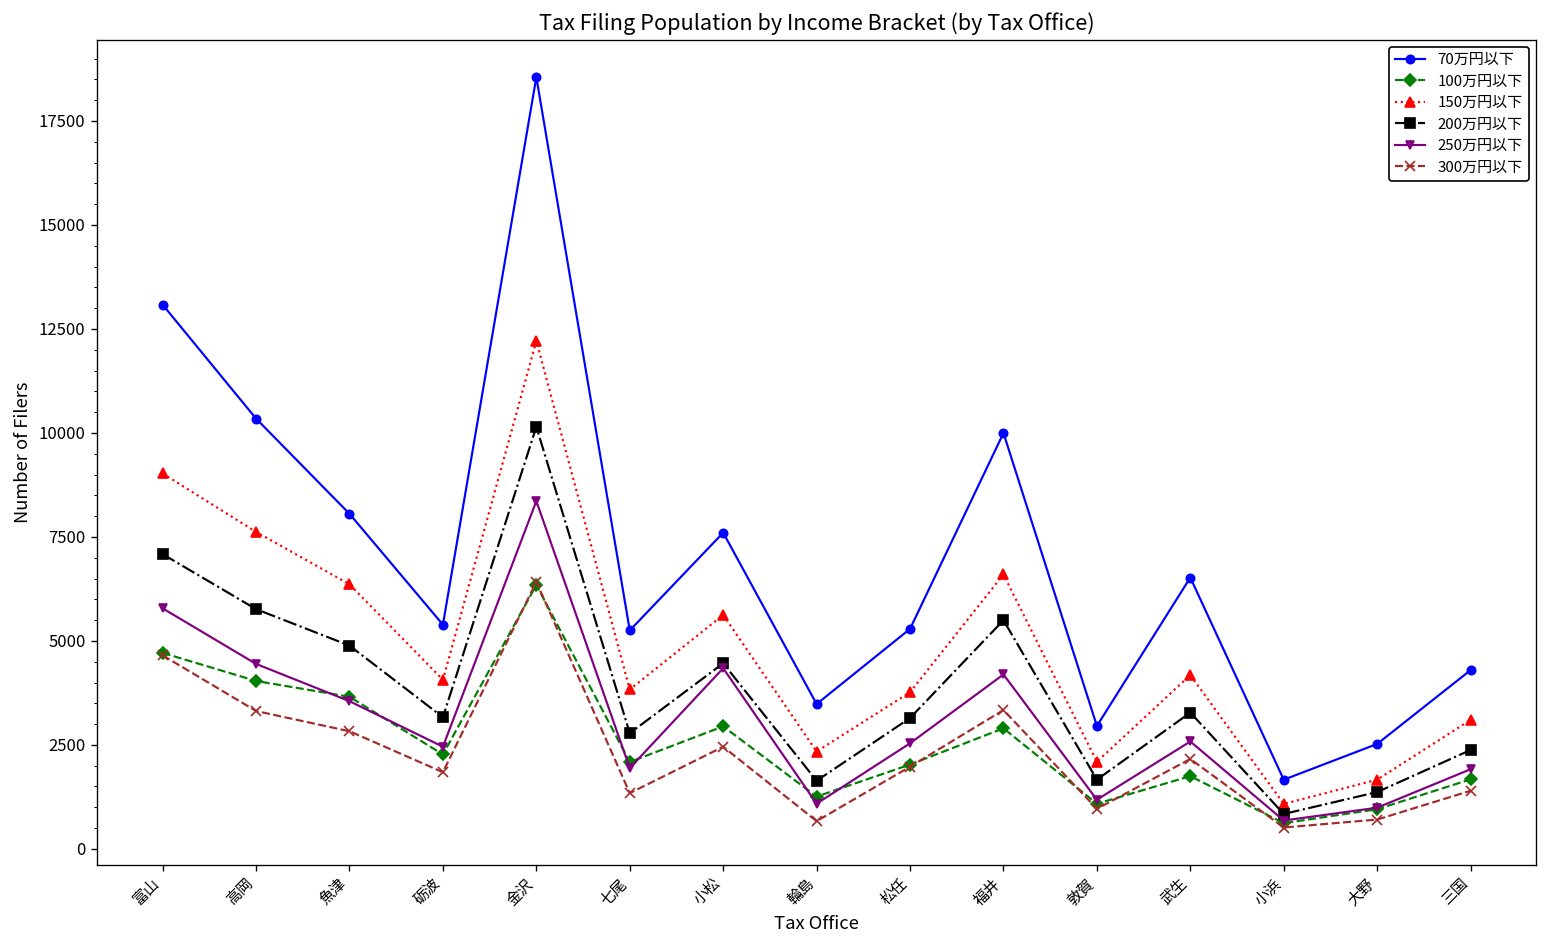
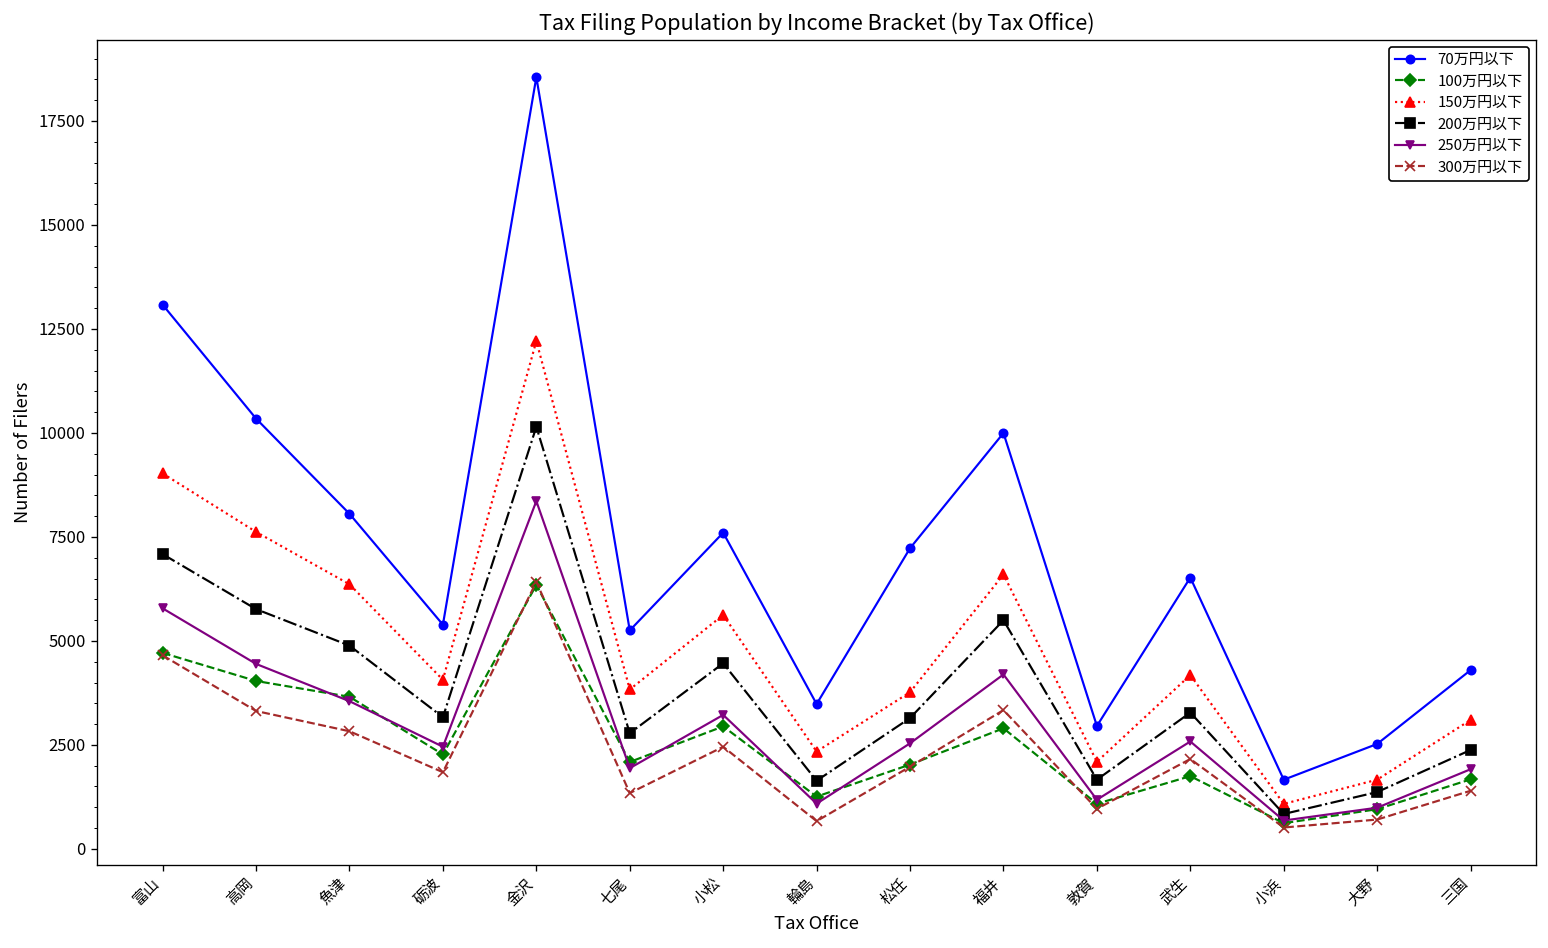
250万円以下, 小松: 4300 -> 3200
70万円以下, 松任: 5300 -> 7200
